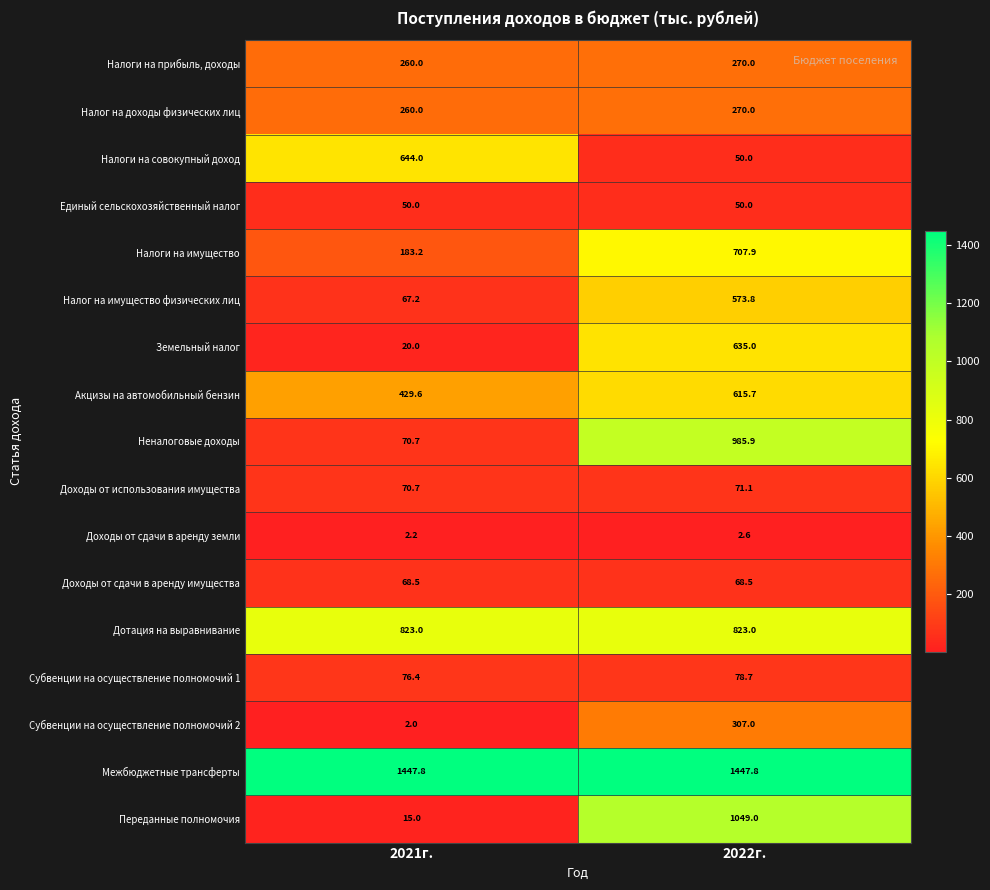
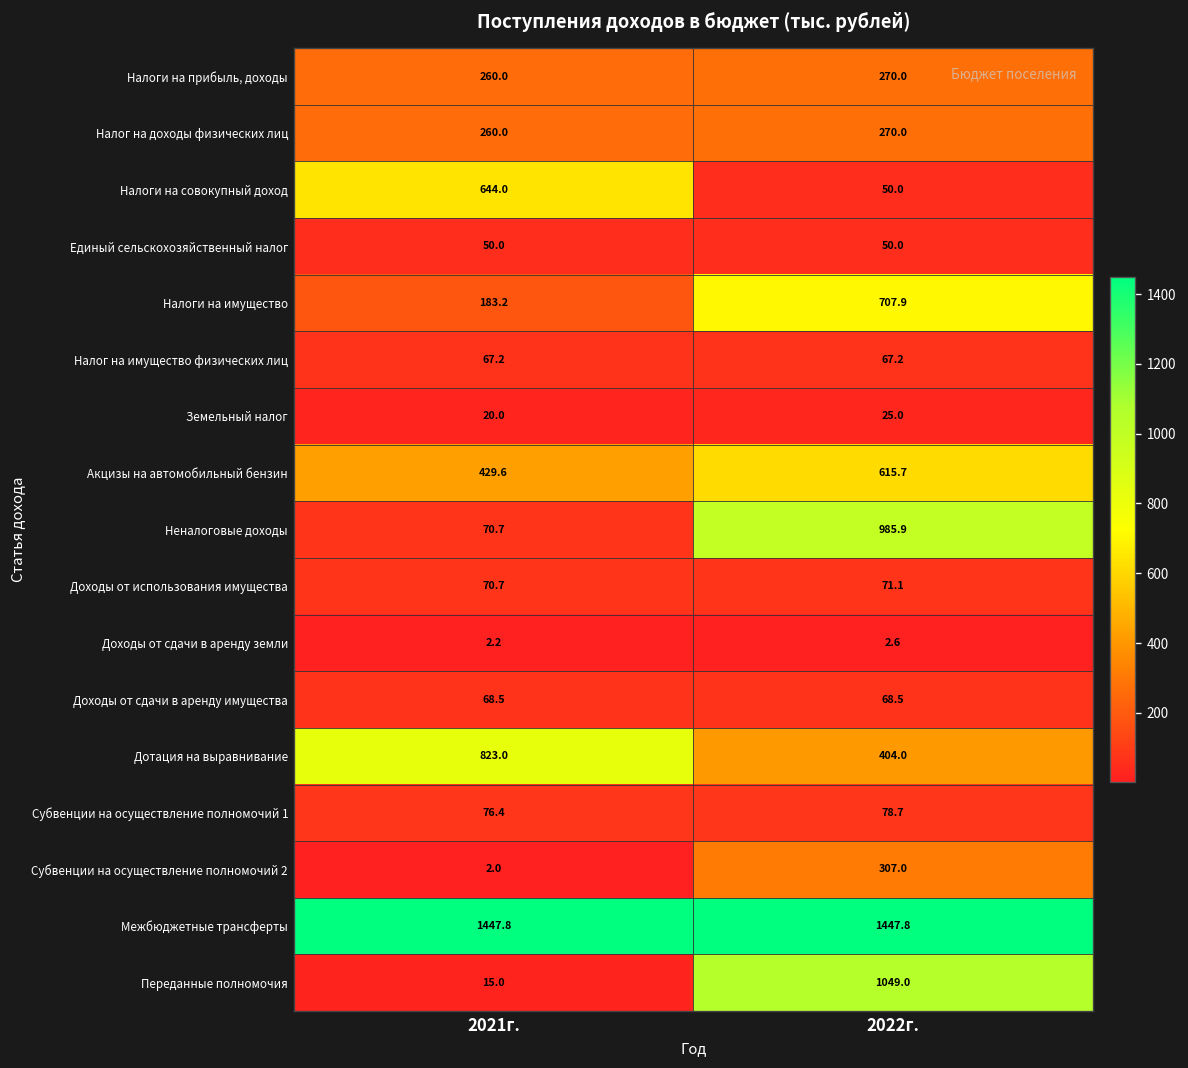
Налог на имущество физических лиц, 2022г.: 573.8 -> 67.2
Земельный налог, 2022г.: 635.0 -> 25.0
Дотация на выравнивание, 2022г.: 823.0 -> 404.0
